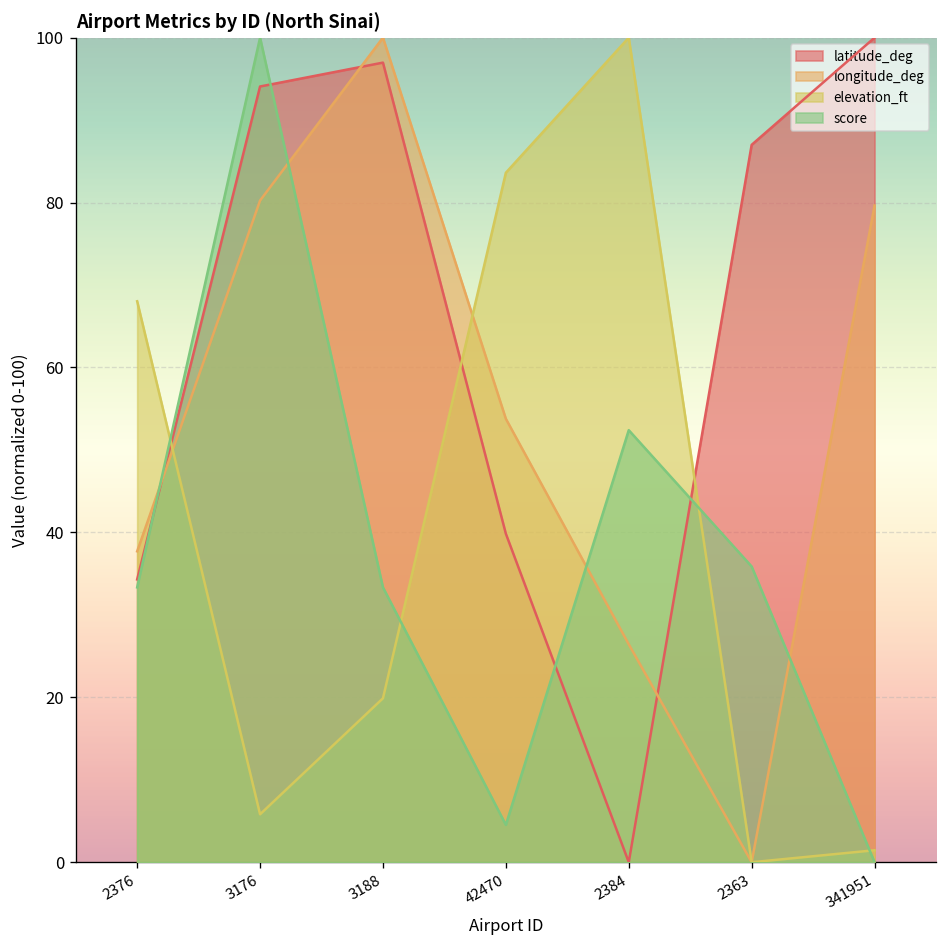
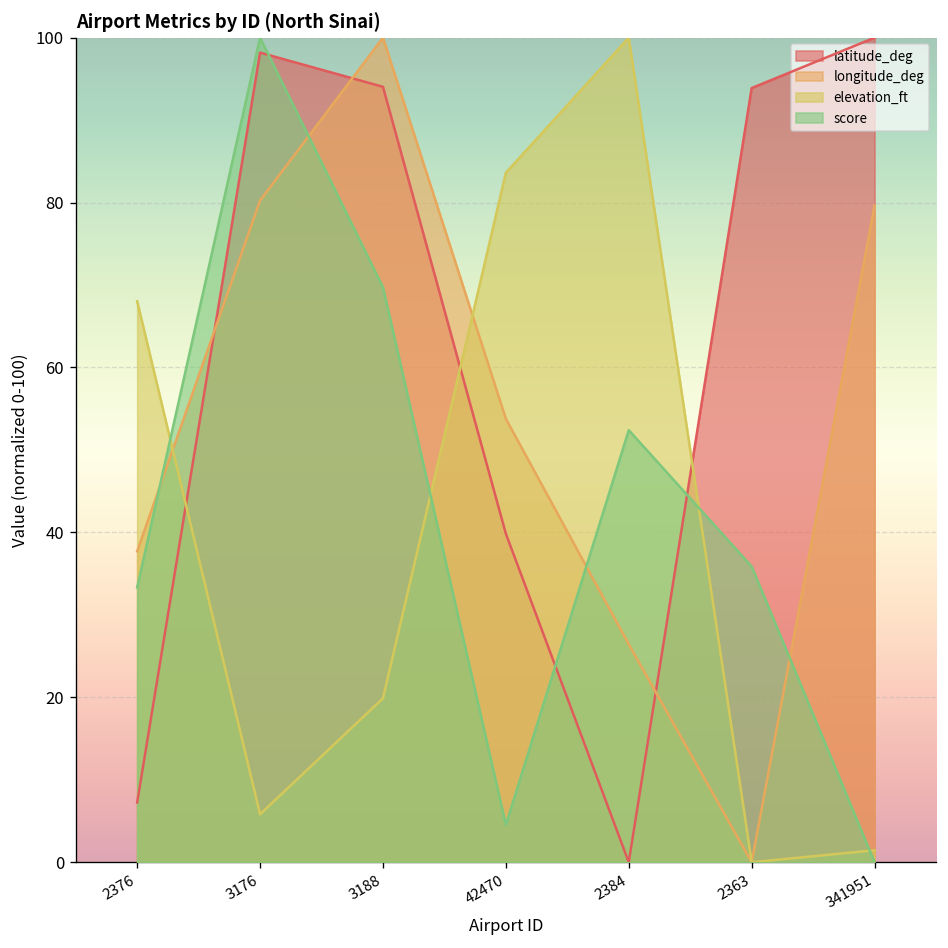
latitude_deg, 2376: 34 -> 7
latitude_deg, 3176: 94 -> 98
latitude_deg, 3188: 97 -> 94
score, 3188: 33 -> 70
latitude_deg, 2363: 87 -> 94
